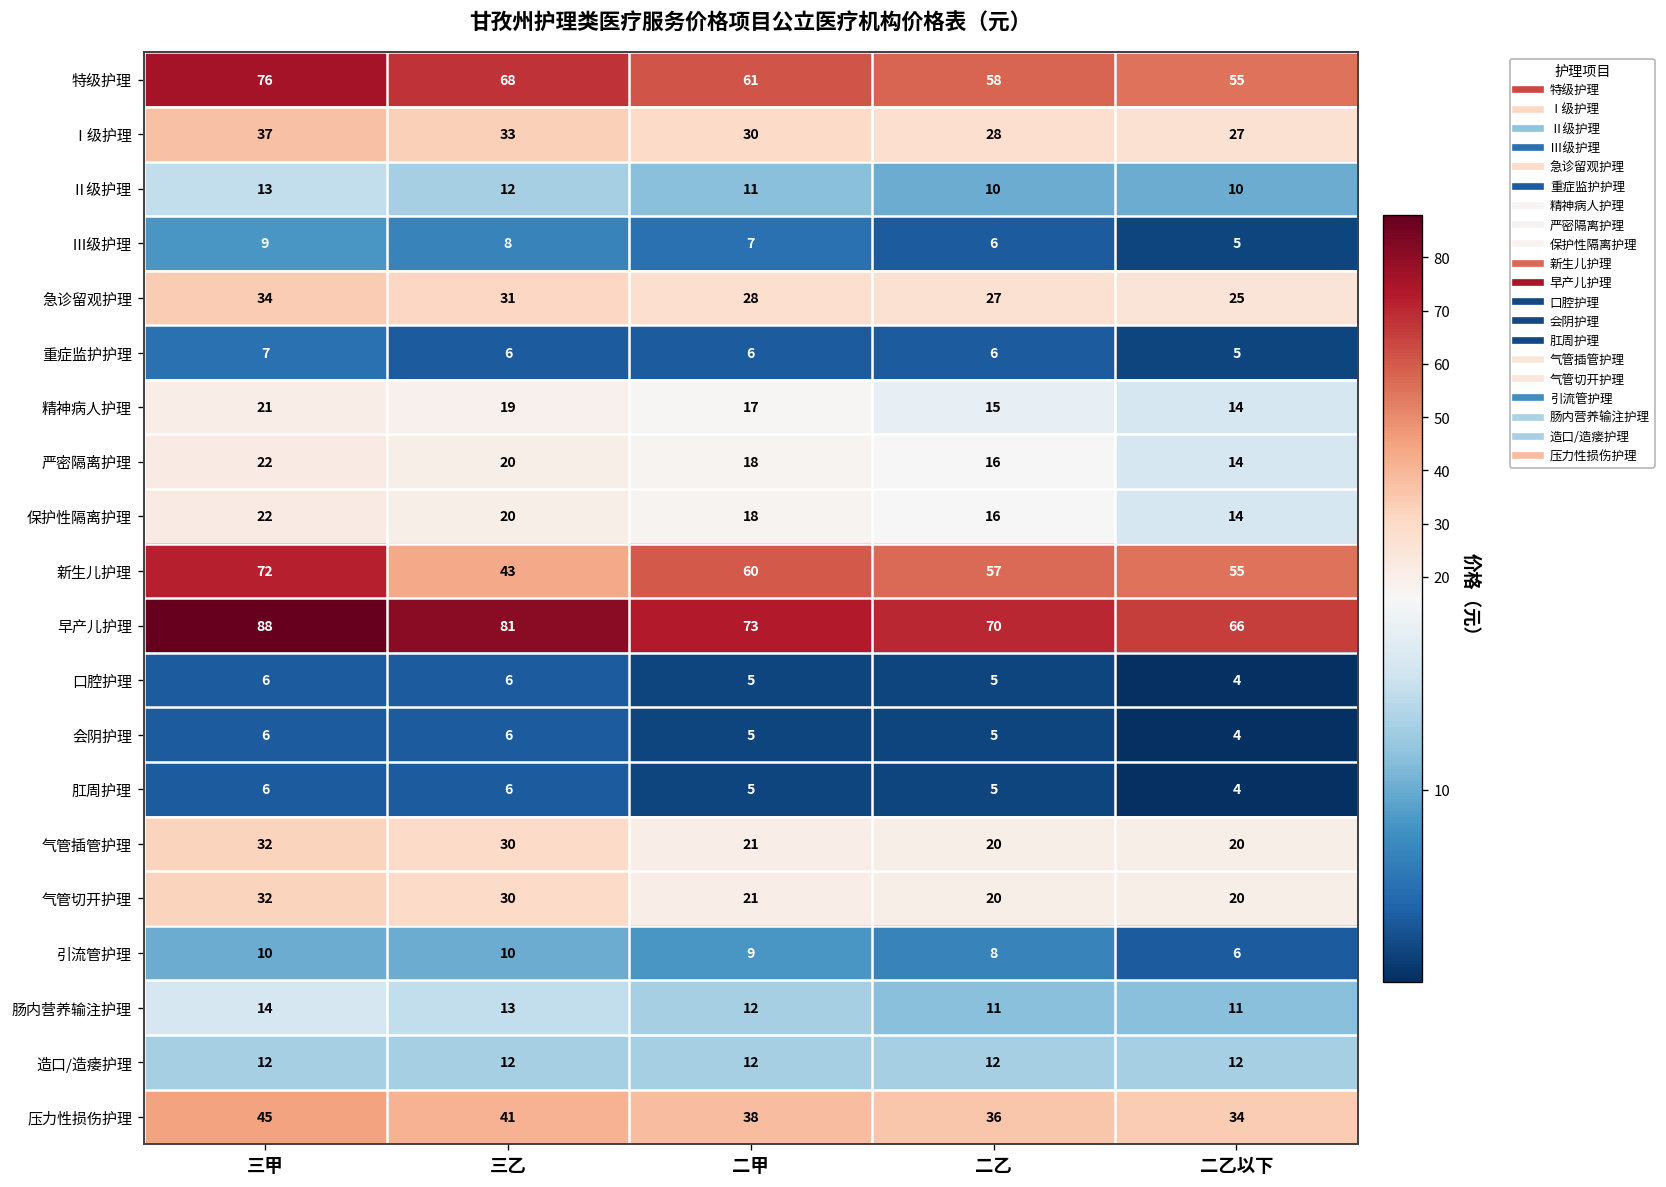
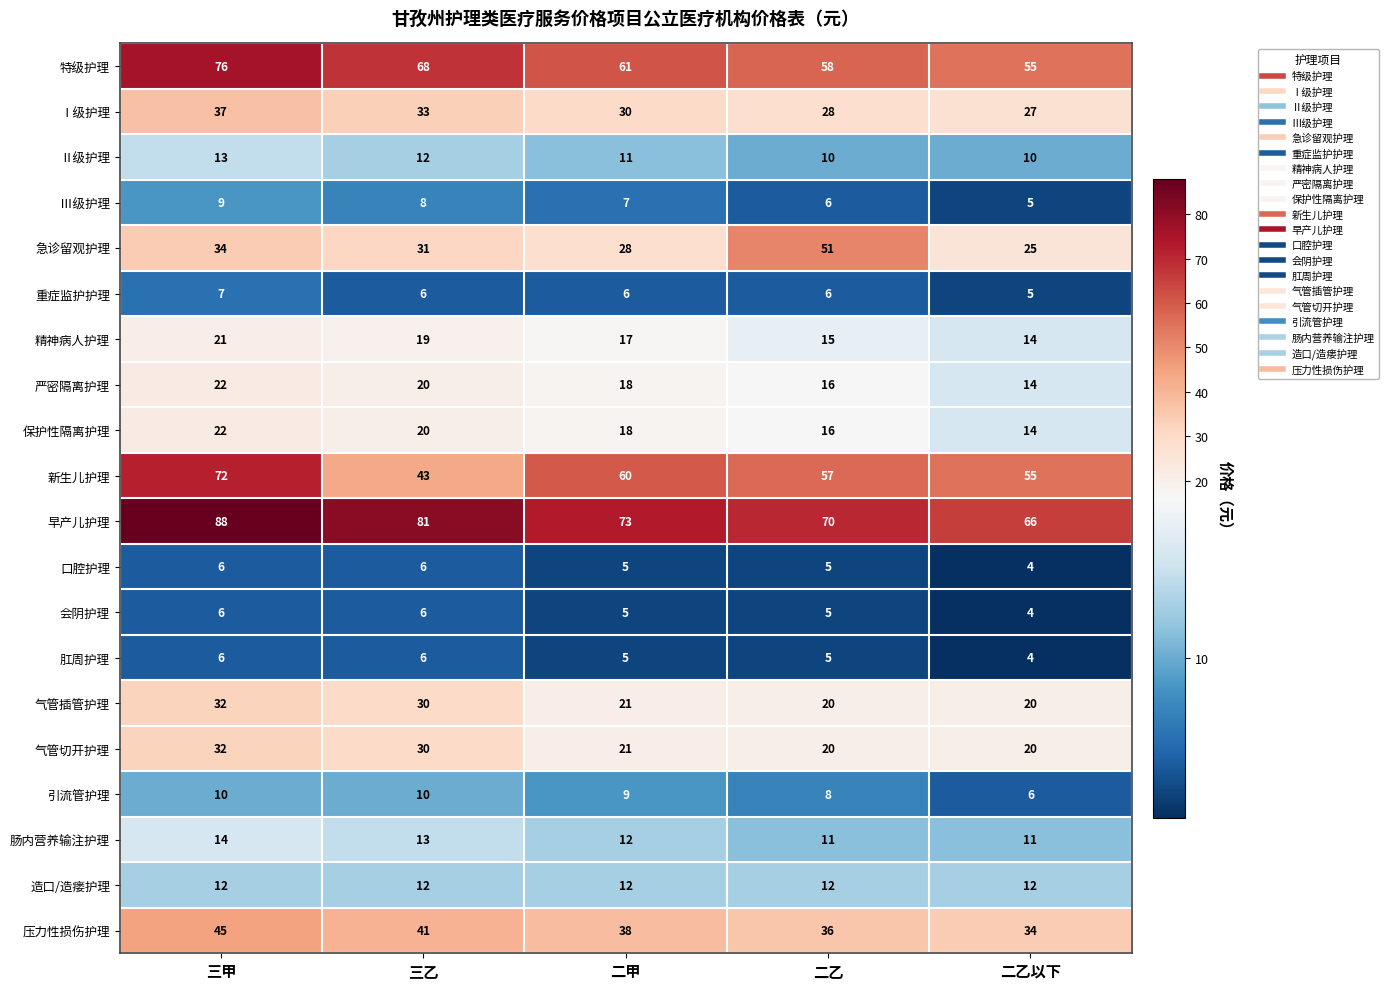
急诊留观护理, 二乙: 27 -> 51
